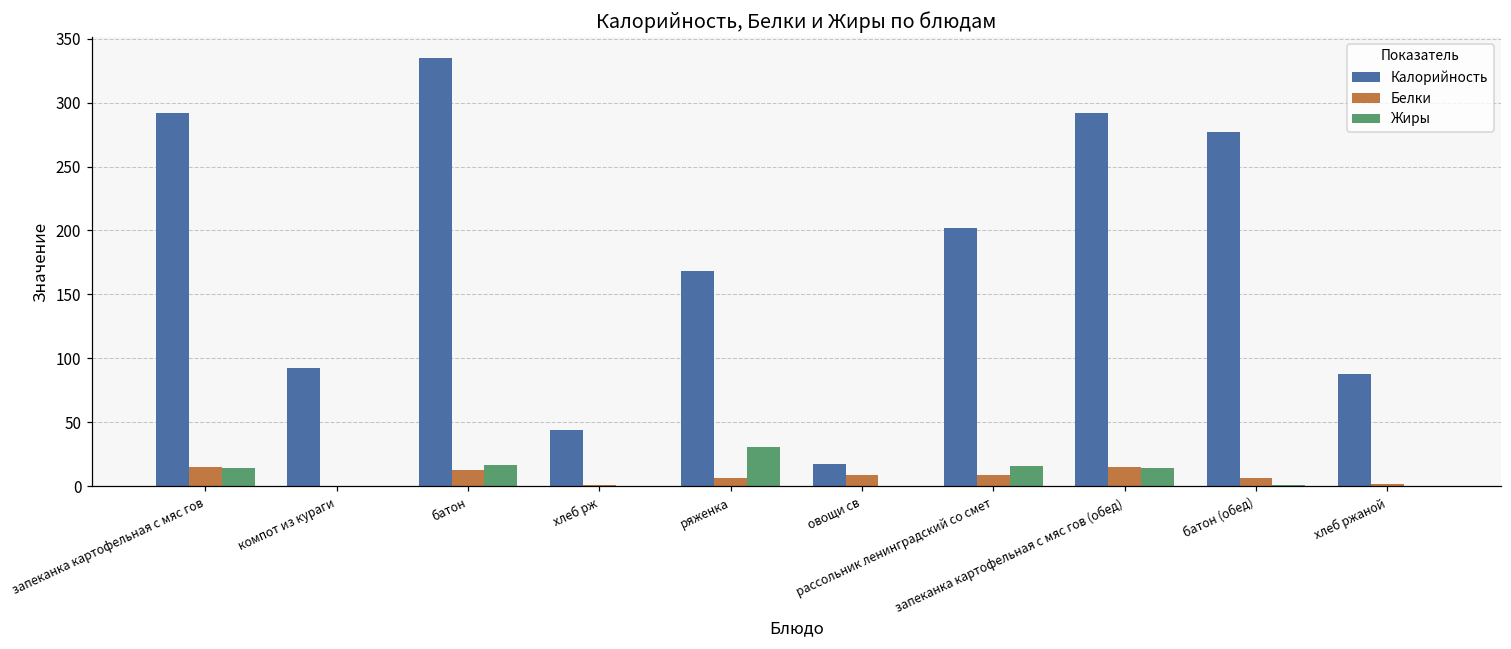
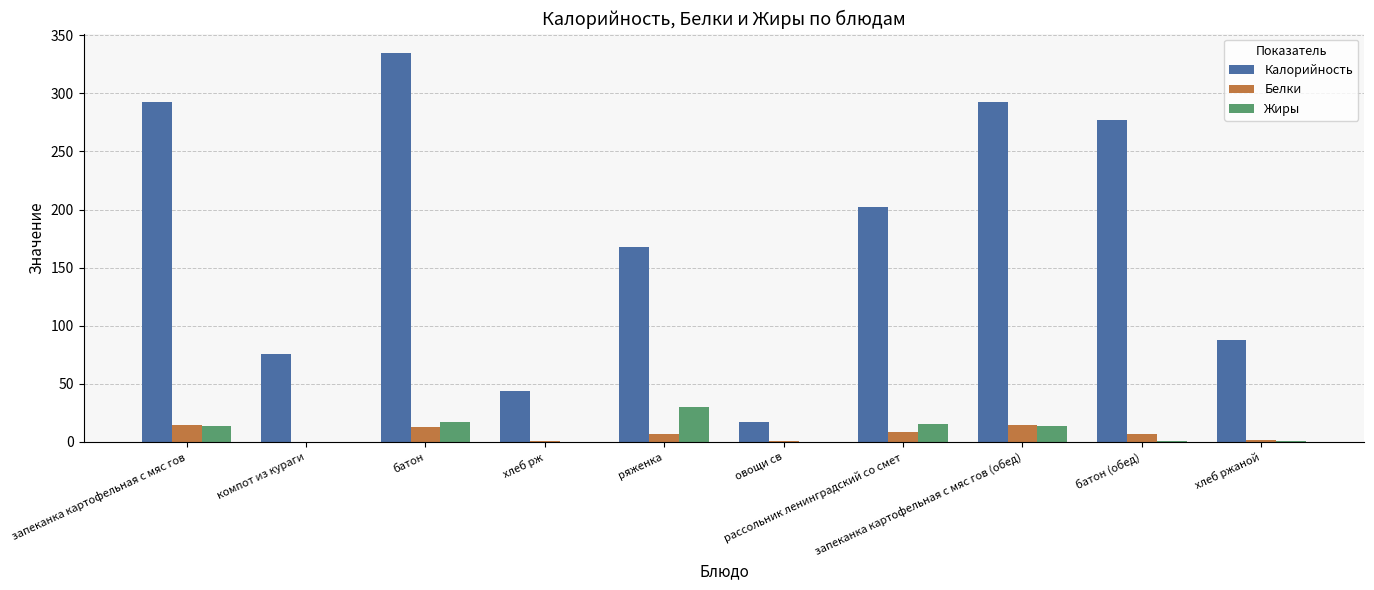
Калорийность, компот из кураги: 92 -> 75
Белки, овощи св: 9 -> 1
